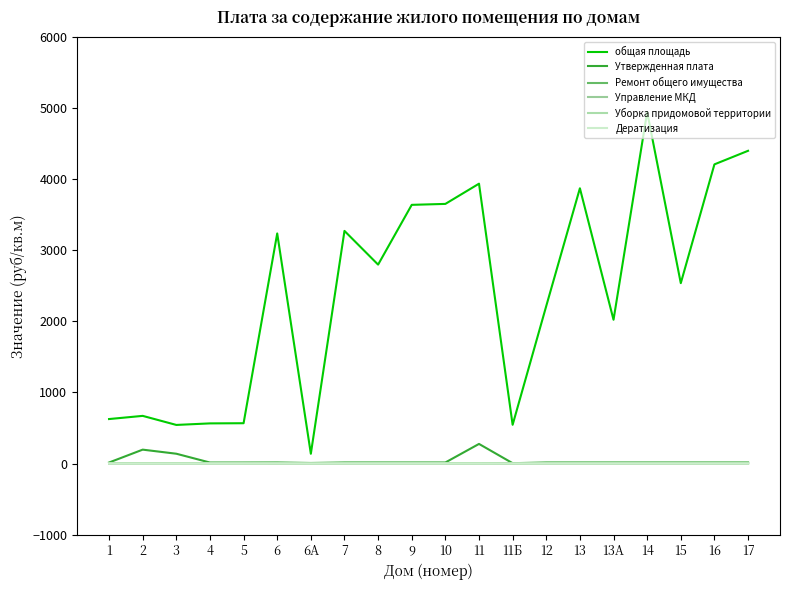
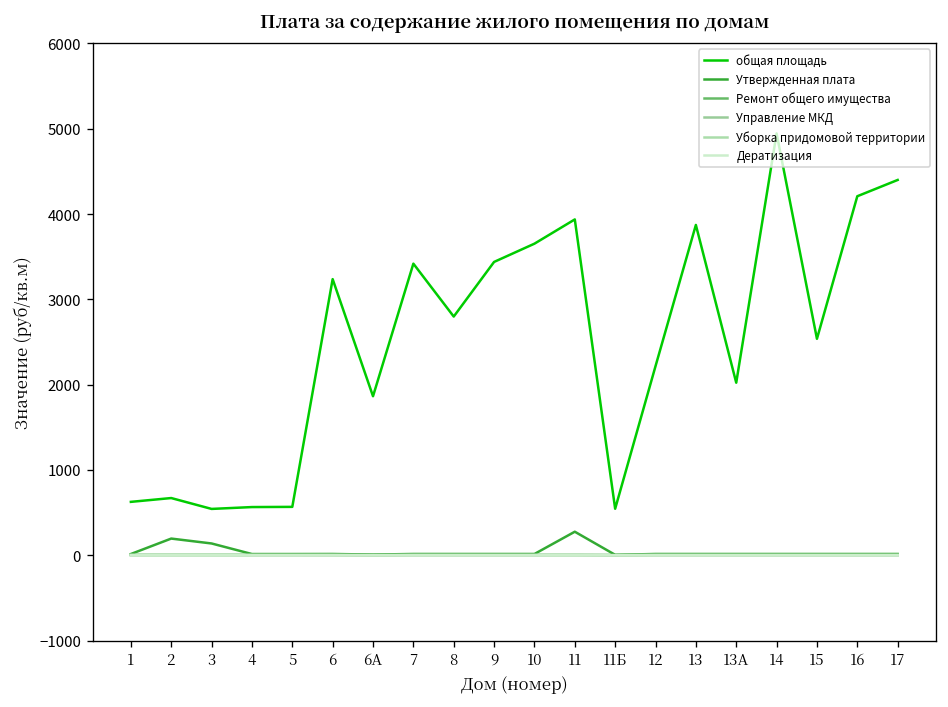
общая площадь, 6А: 100 -> 1900
общая площадь, 7: 3300 -> 3400
общая площадь, 9: 3600 -> 3400
